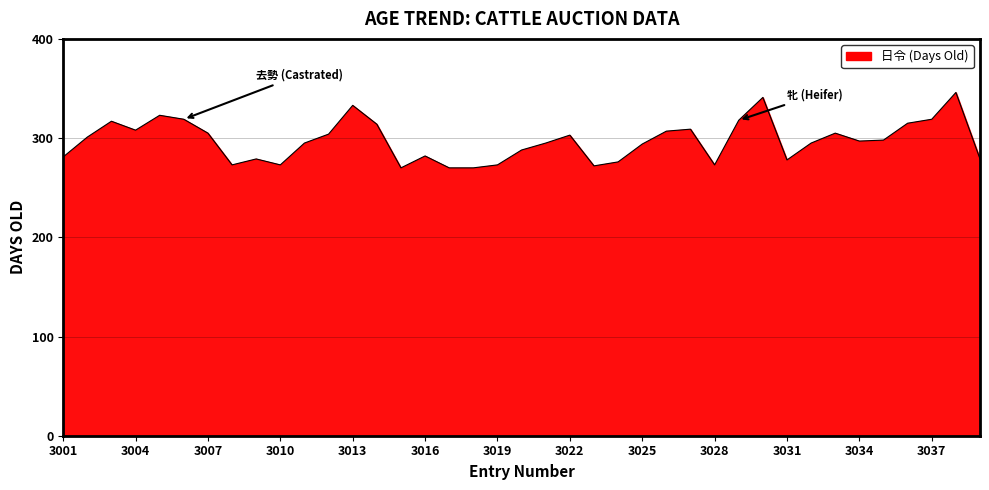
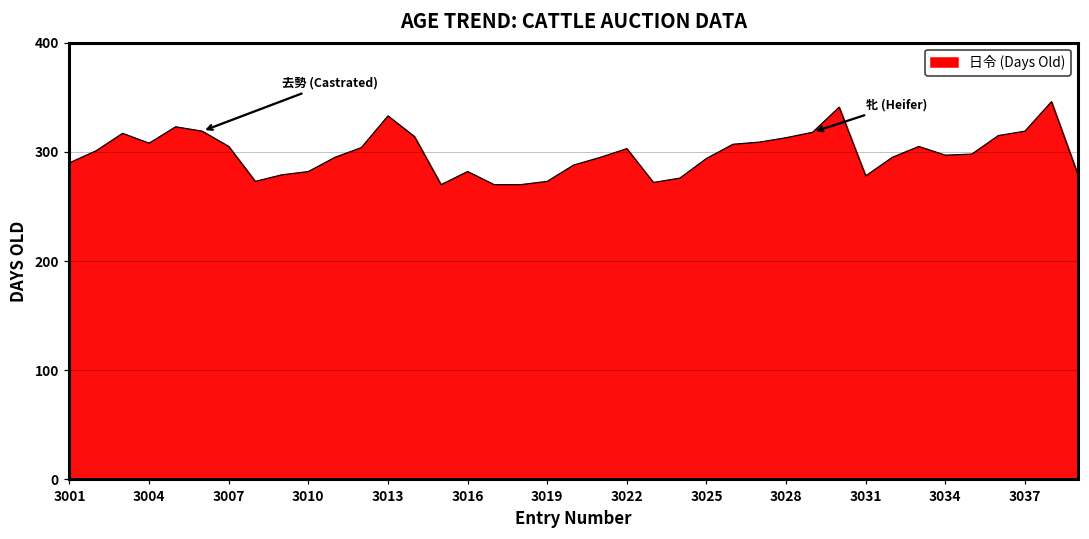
3001: 280 -> 290
3010: 270 -> 280
3028: 270 -> 310
